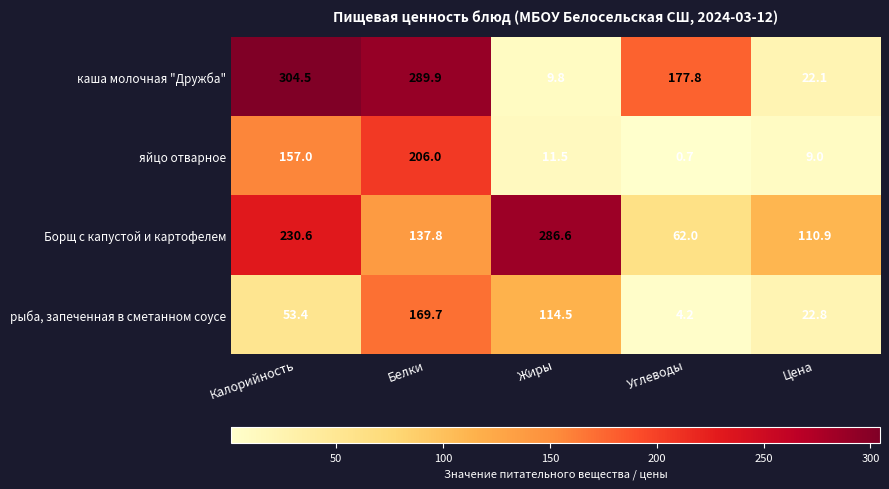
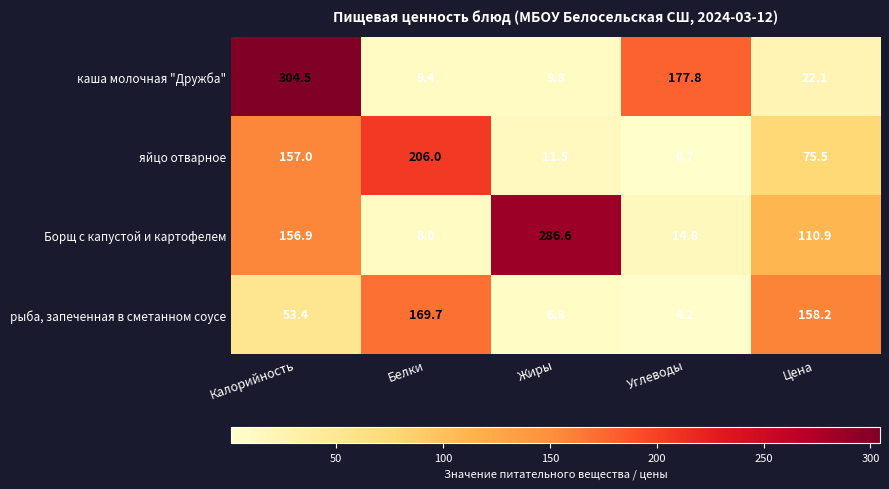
каша молочная "Дружба", Белки: 289.9 -> 9.4
яйцо отварное, Цена: 9.0 -> 75.5
Борщ с капустой и картофелем, Калорийность: 230.6 -> 156.9
Борщ с капустой и картофелем, Белки: 137.8 -> 8.0
Борщ с капустой и картофелем, Углеводы: 62.0 -> 14.8
рыба, запеченная в сметанном соусе, Жиры: 114.5 -> 6.8
рыба, запеченная в сметанном соусе, Цена: 22.8 -> 158.2
